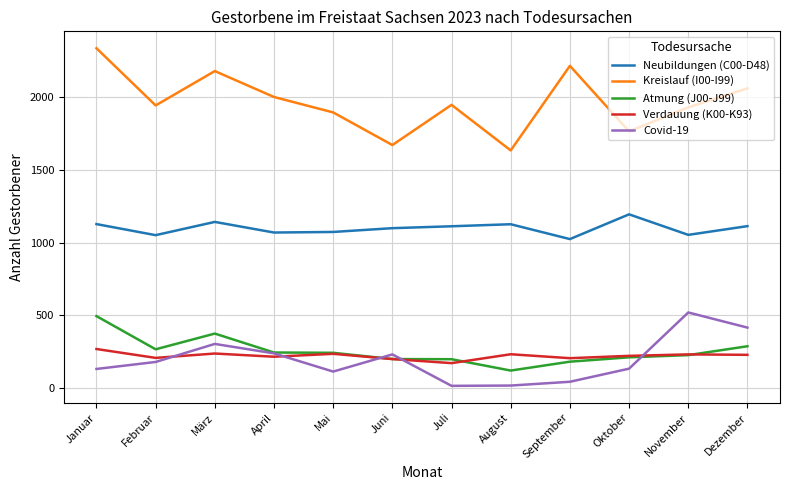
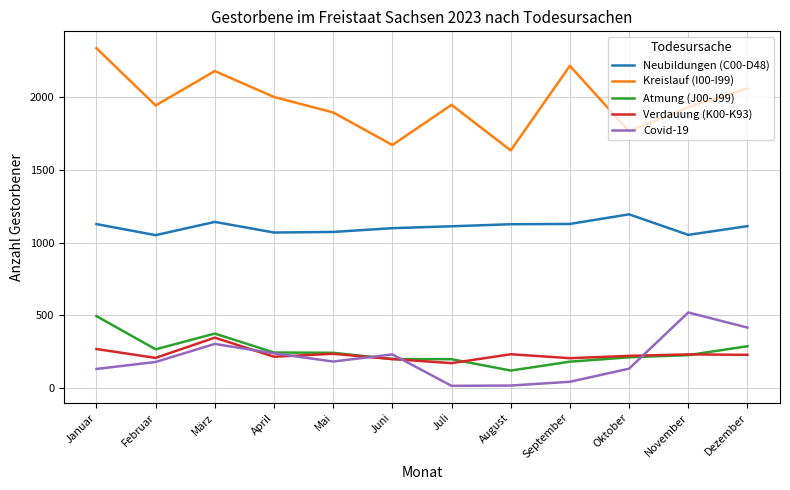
Verdauung (K00-K93), März: 240 -> 350
Covid-19, Mai: 110 -> 180
Neubildungen (C00-D48), September: 1020 -> 1130
